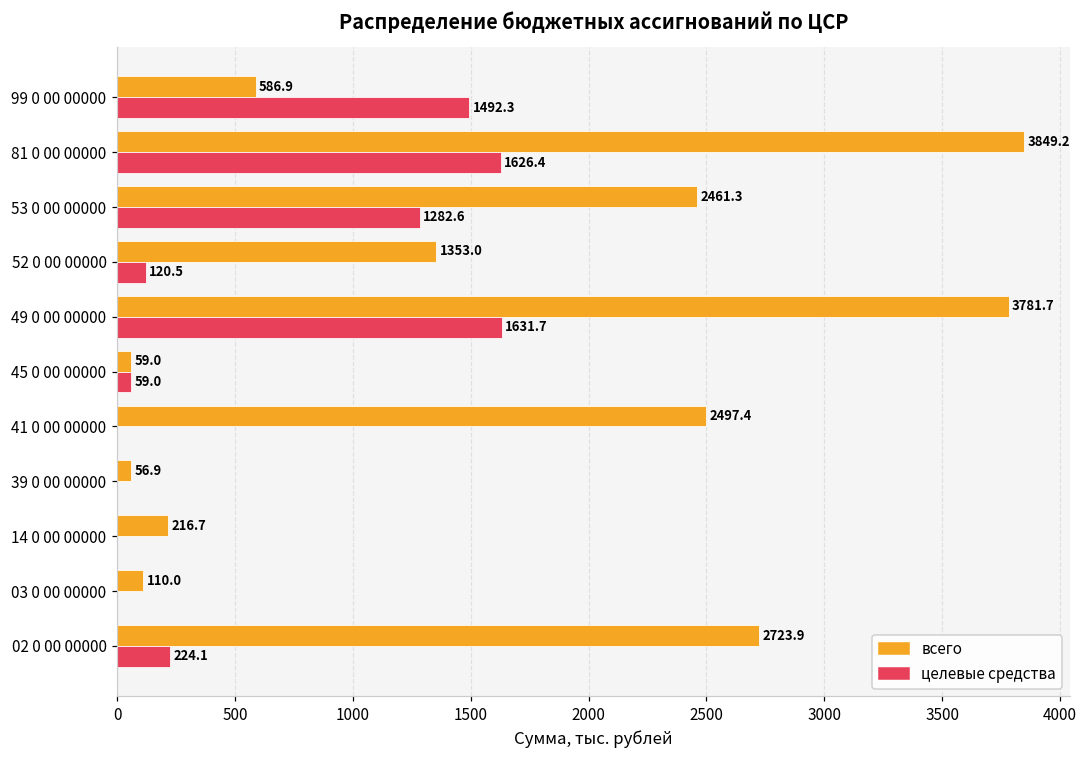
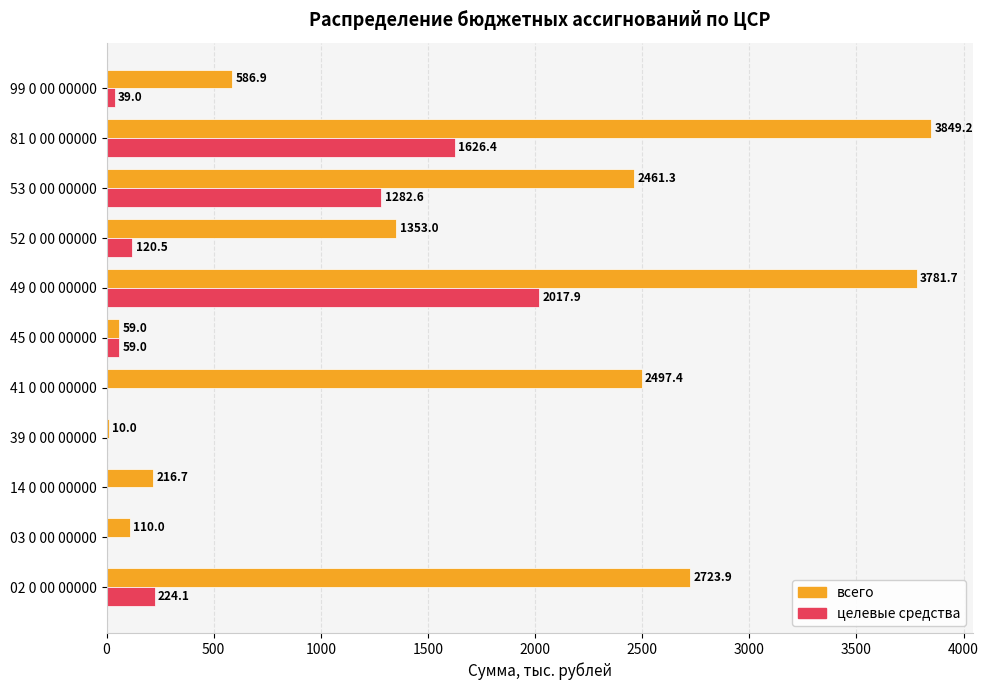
целевые средства, 99 0 00 00000: 1492.3 -> 39.0
целевые средства, 49 0 00 00000: 1631.7 -> 2017.9
всего, 39 0 00 00000: 56.9 -> 10.0
